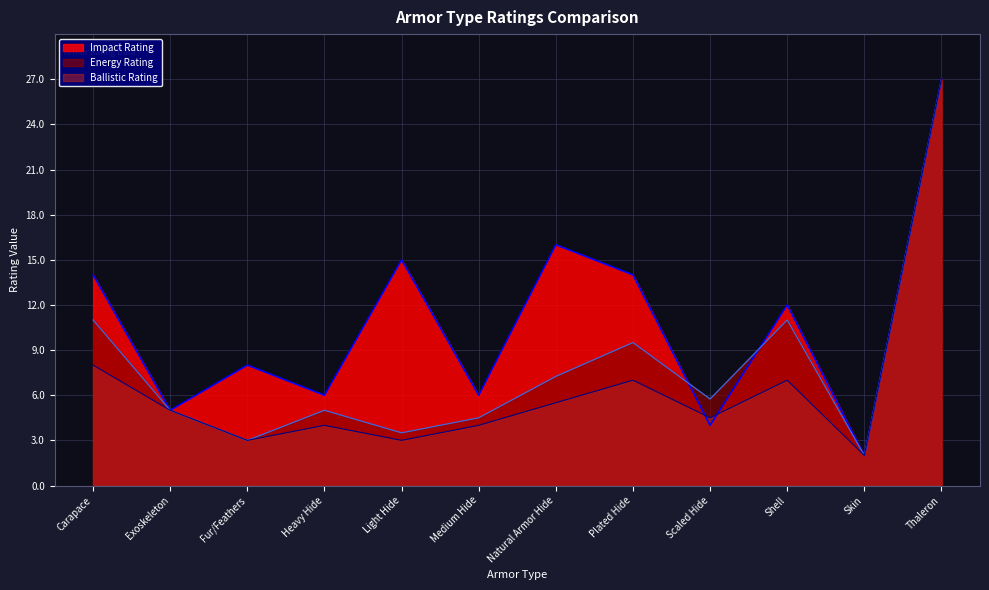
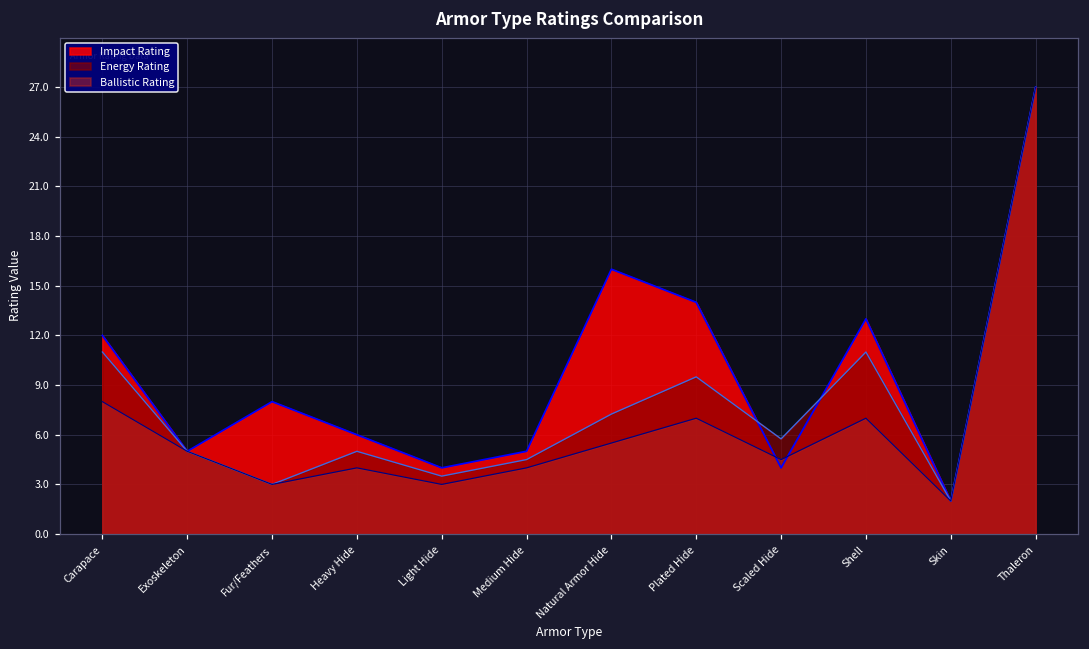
Impact Rating, Carapace: 14 -> 12
Impact Rating, Light Hide: 15 -> 4
Impact Rating, Medium Hide: 6 -> 5
Impact Rating, Shell: 12 -> 13
